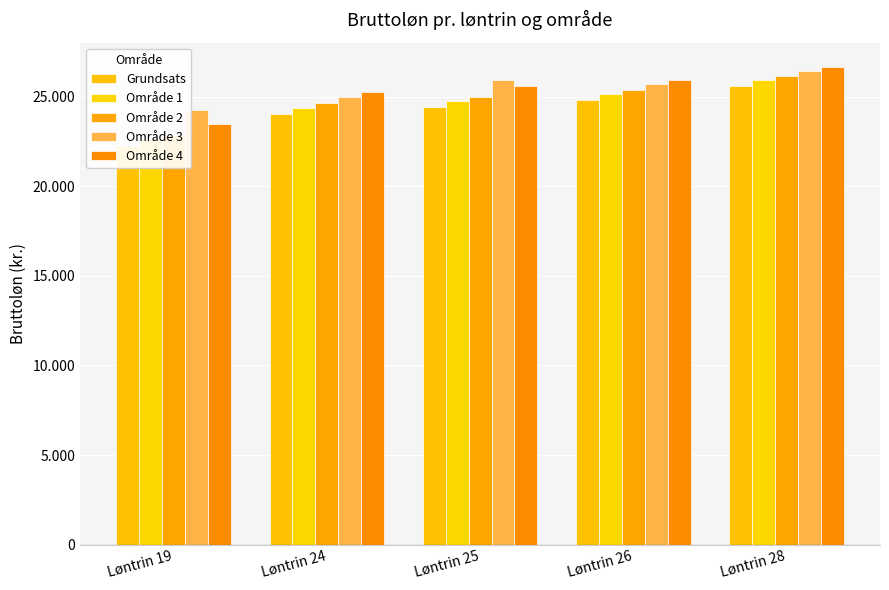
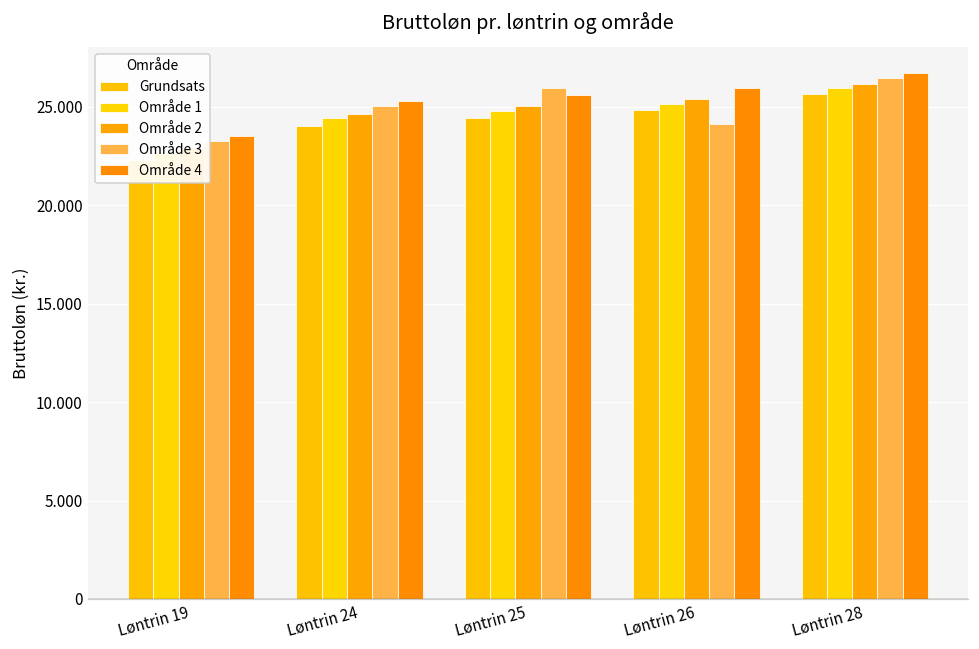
Område 3, Løntrin 19: 24.3 -> 23.3
Område 3, Løntrin 26: 25.7 -> 24.1
